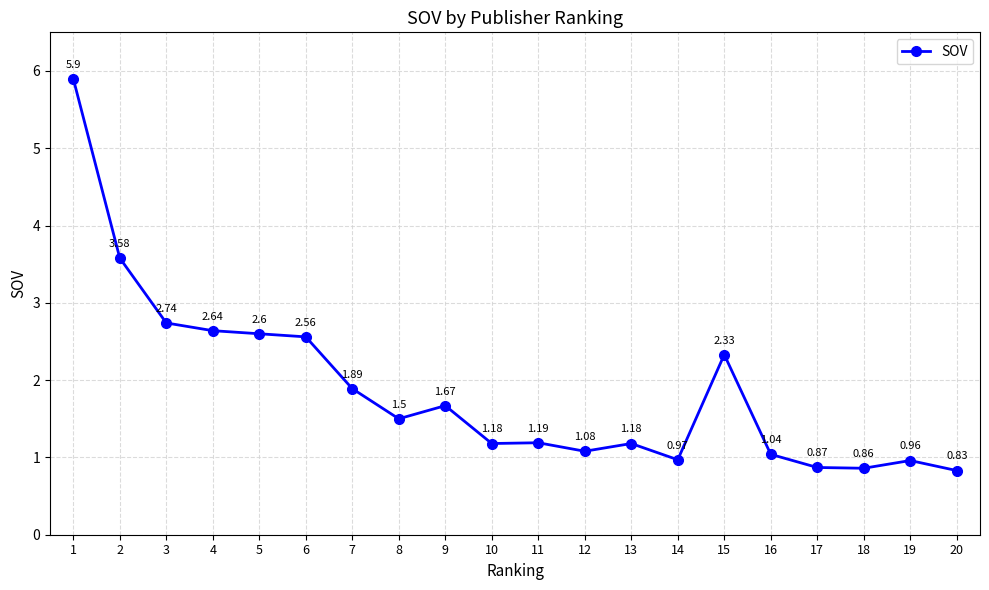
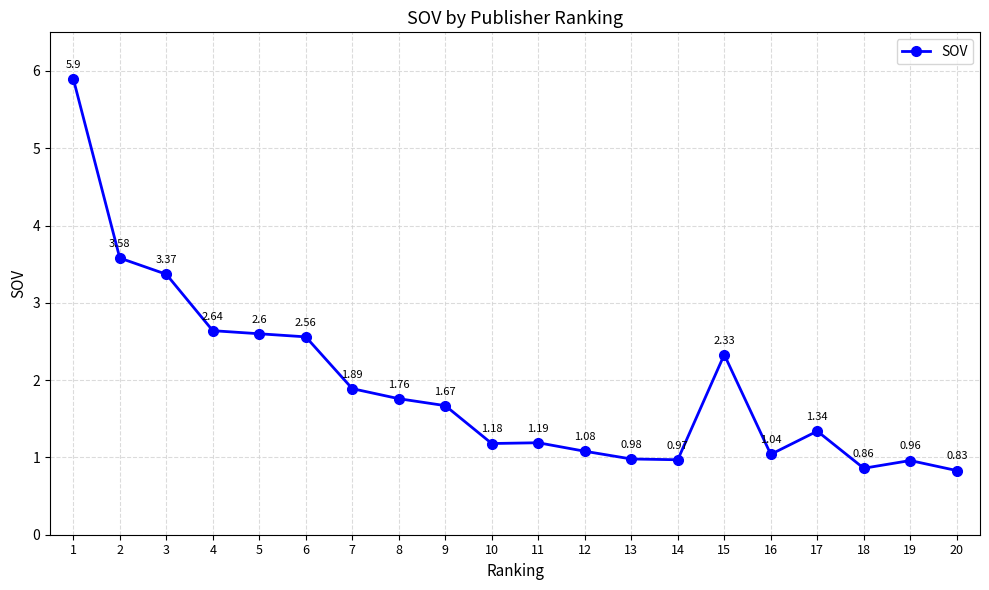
3: 2.74 -> 3.37
8: 1.5 -> 1.76
13: 1.18 -> 0.98
17: 0.87 -> 1.34
